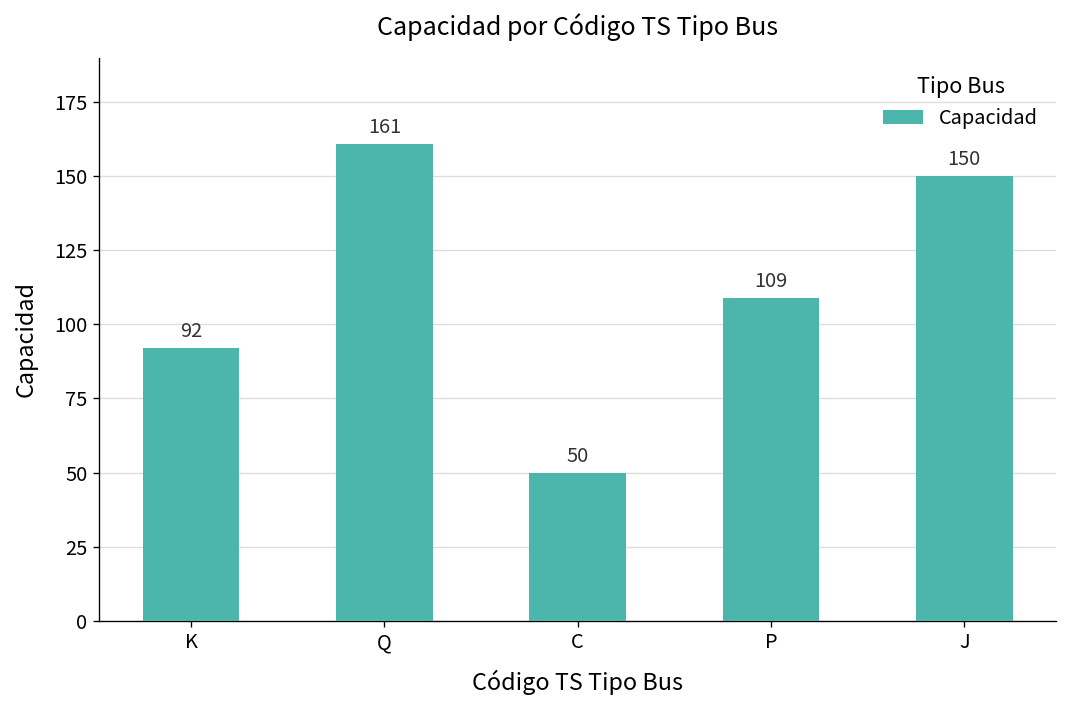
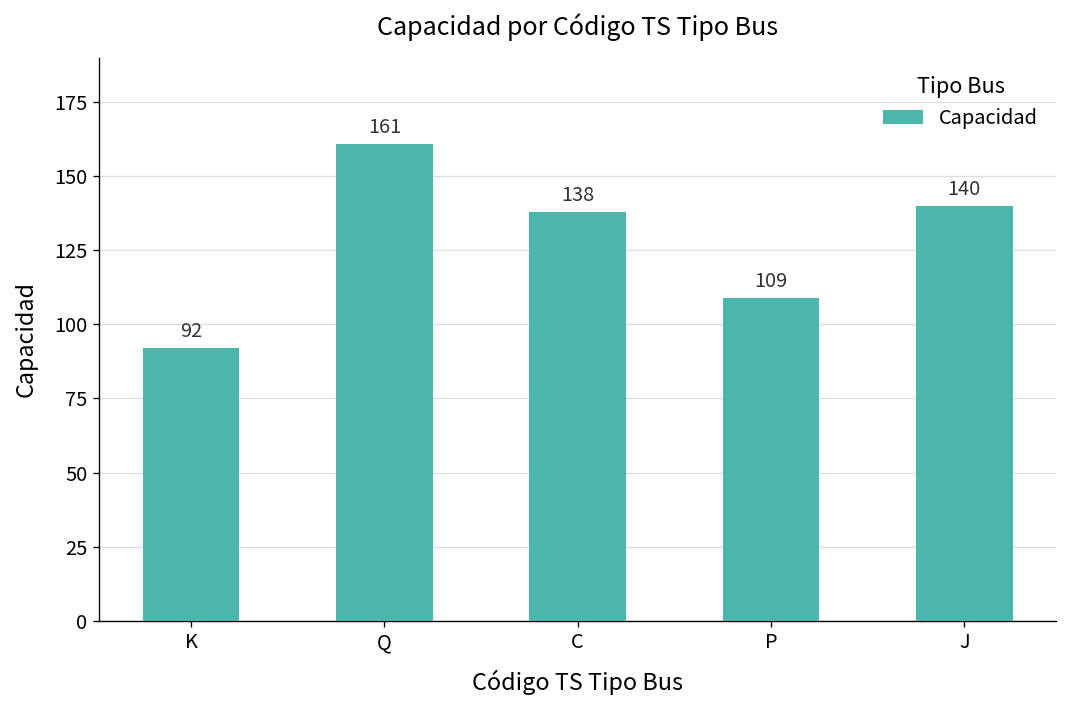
C: 50 -> 138
J: 150 -> 140
